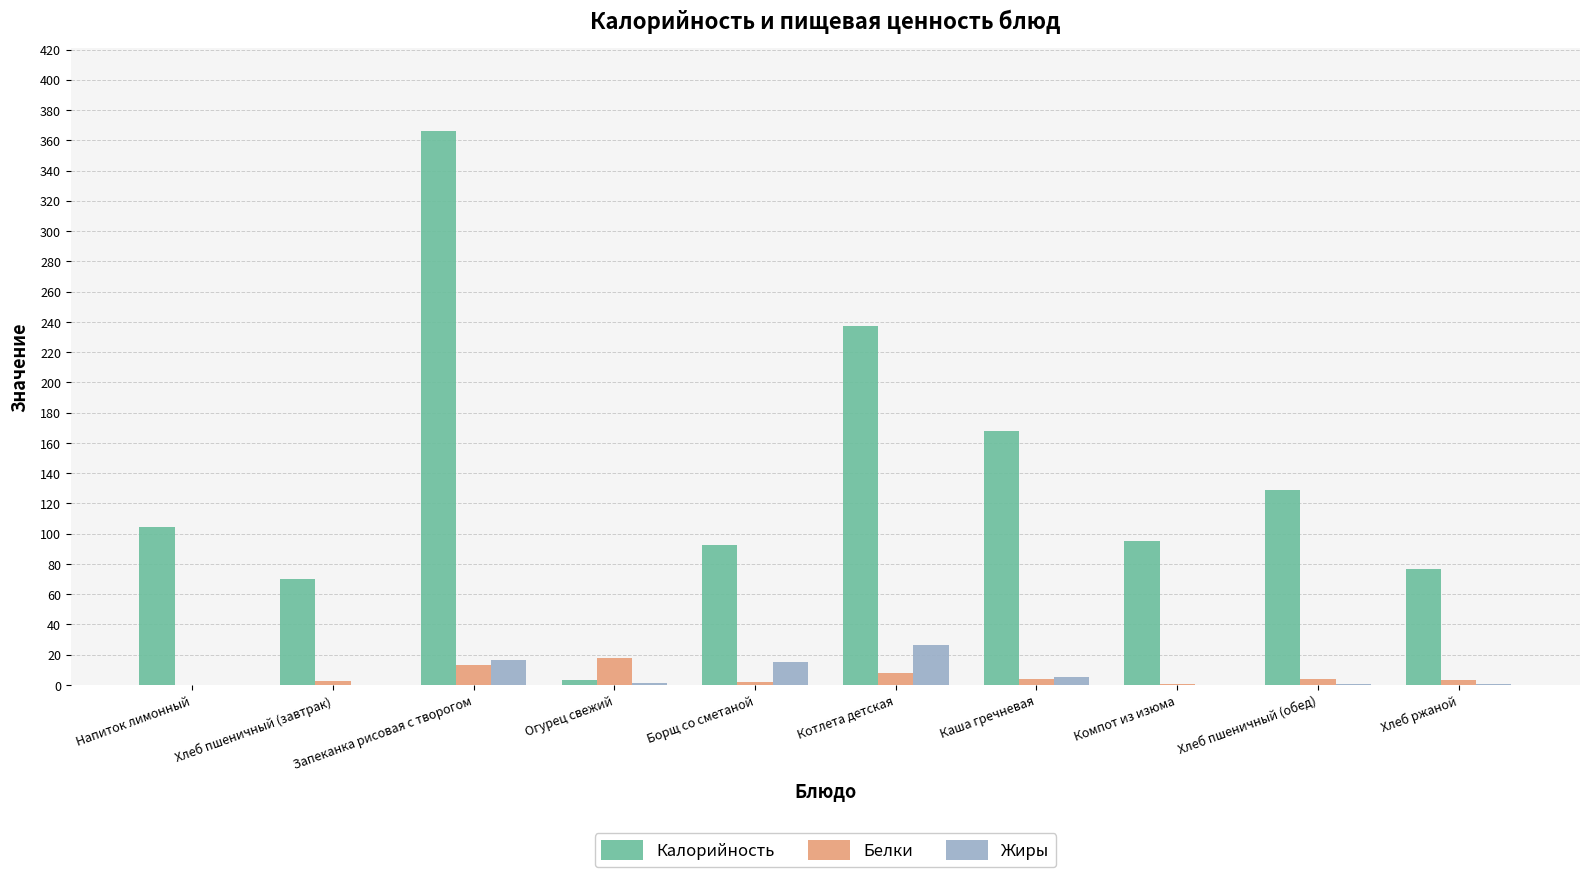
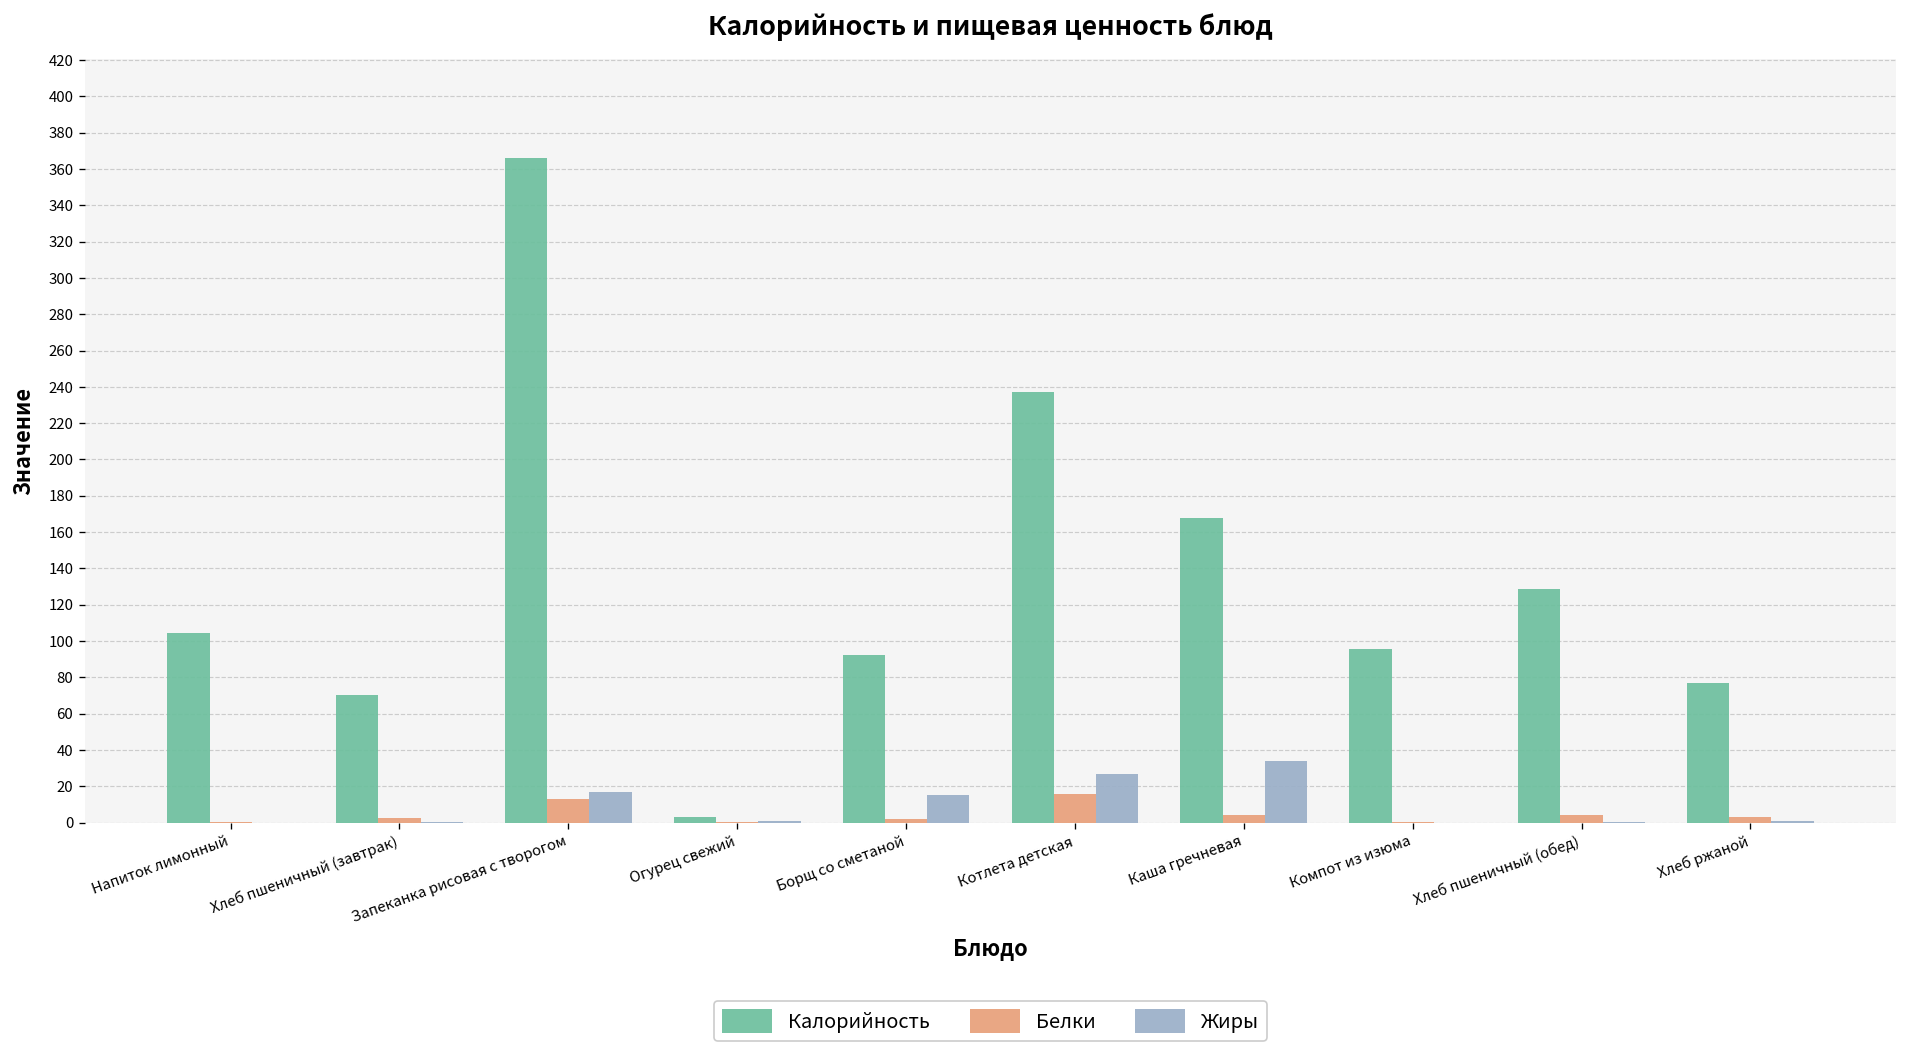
Белки, Огурец свежий: 18 -> 0
Белки, Котлета детская: 8 -> 16
Жиры, Каша гречневая: 5 -> 34
